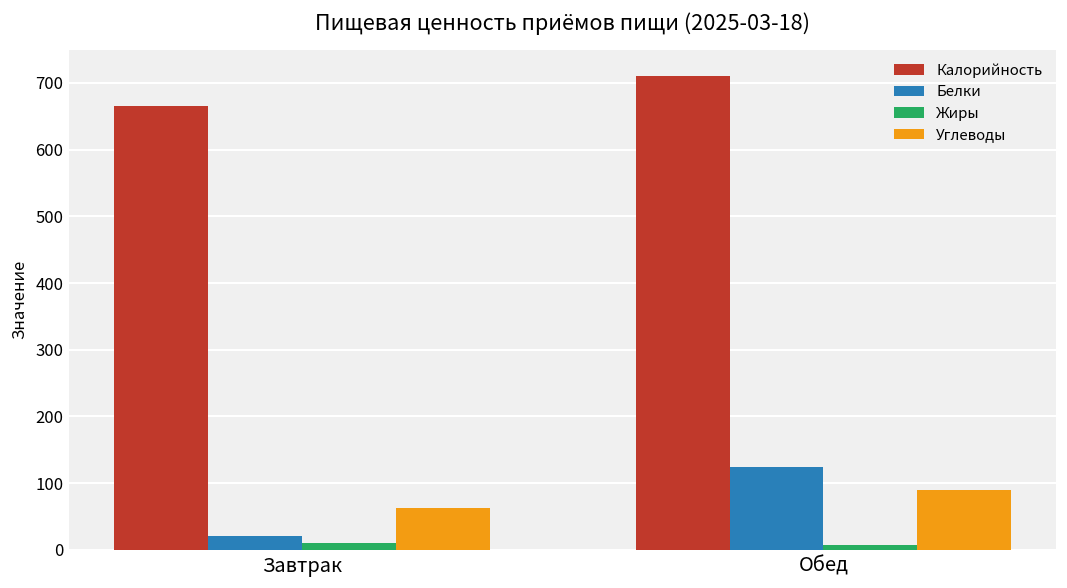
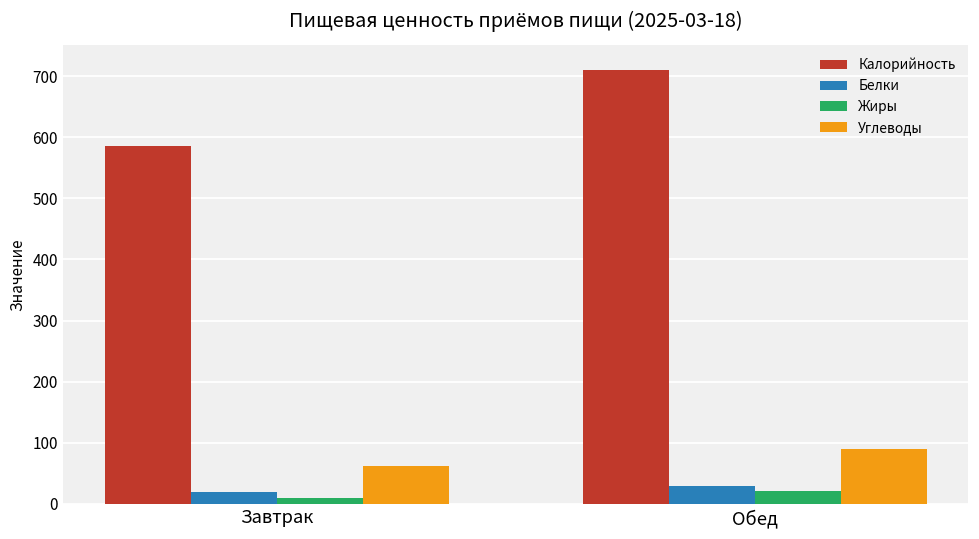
Калорийность, Завтрак: 670 -> 590
Белки, Обед: 120 -> 30
Жиры, Обед: 10 -> 20
